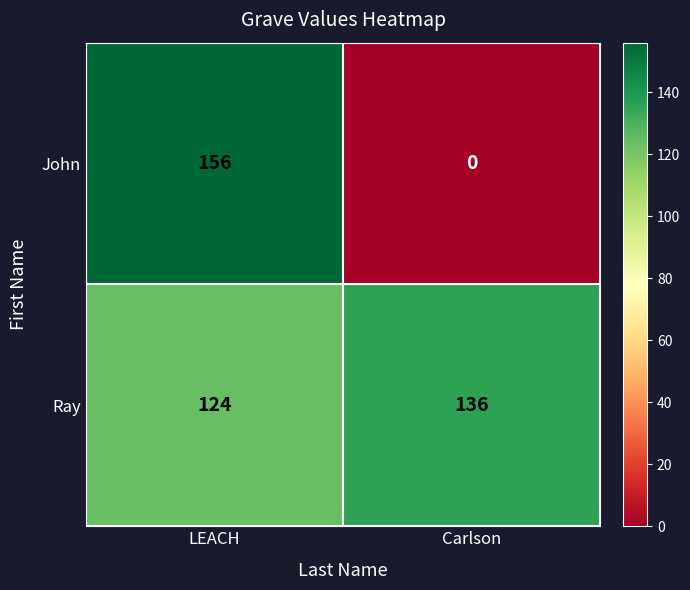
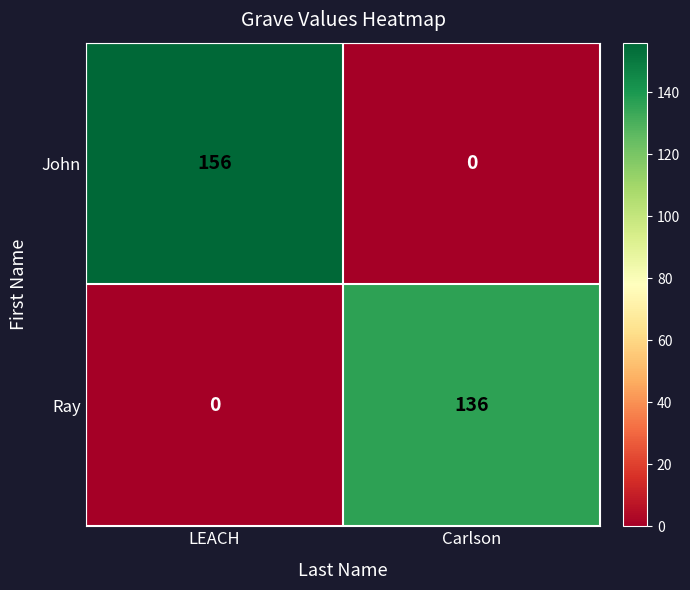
Ray, LEACH: 124 -> 0
